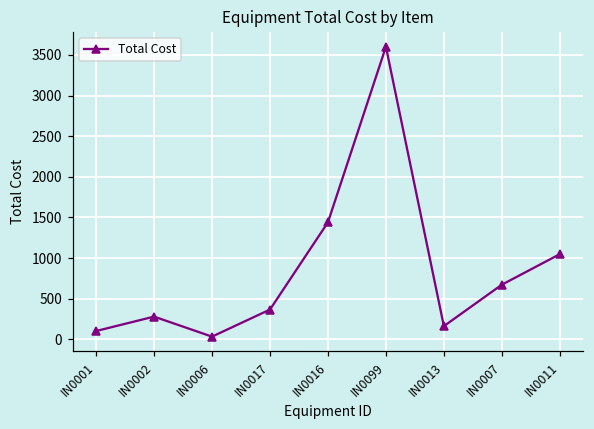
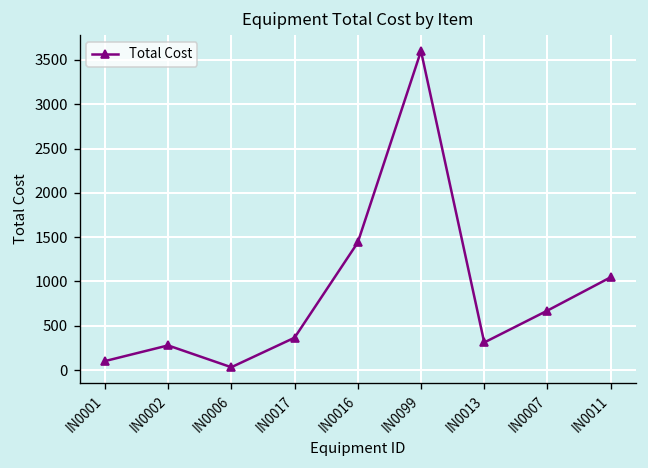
IN0013: 200 -> 300
